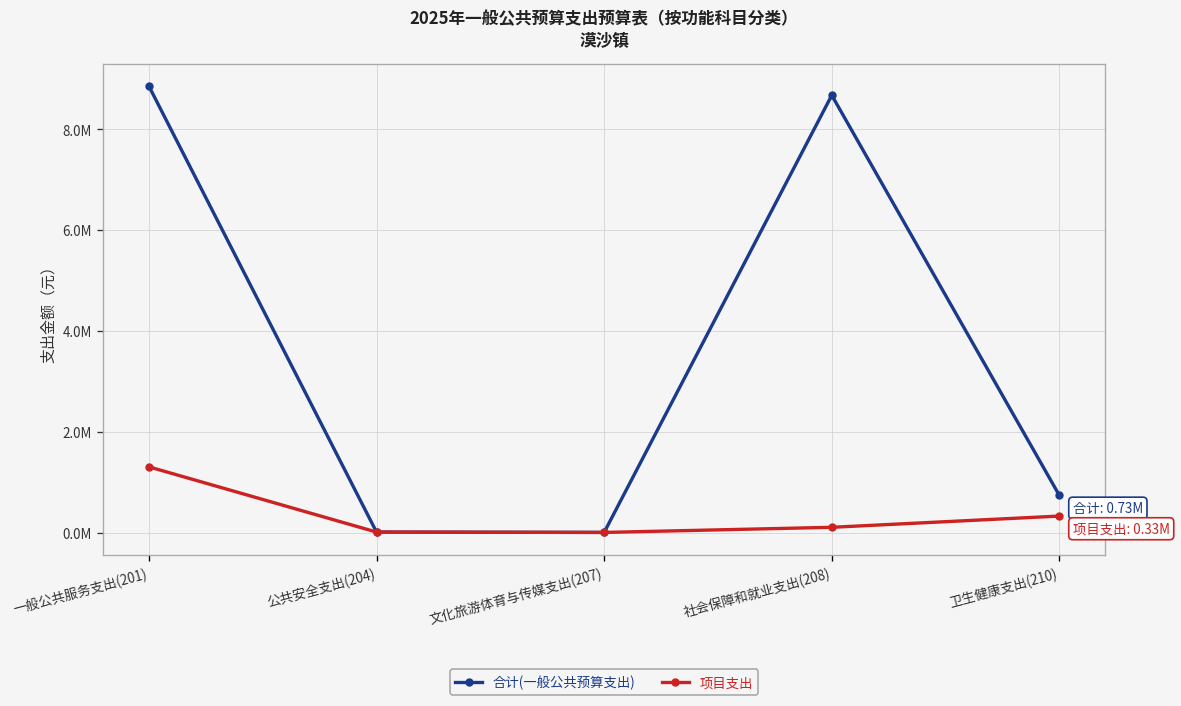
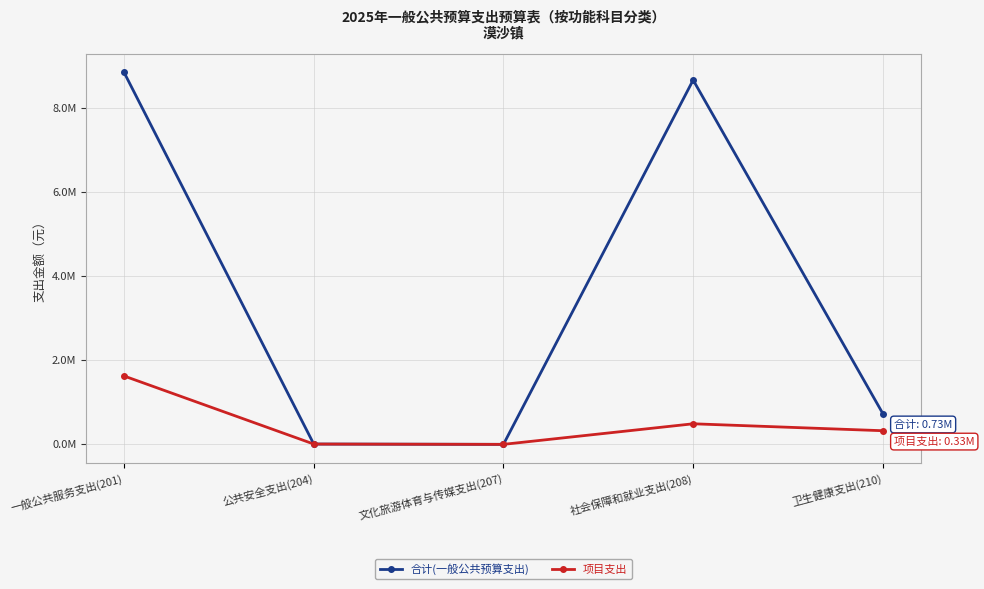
项目支出, 一般公共服务支出(201): 1300000 -> 1600000
项目支出, 社会保障和就业支出(208): 100000 -> 500000
